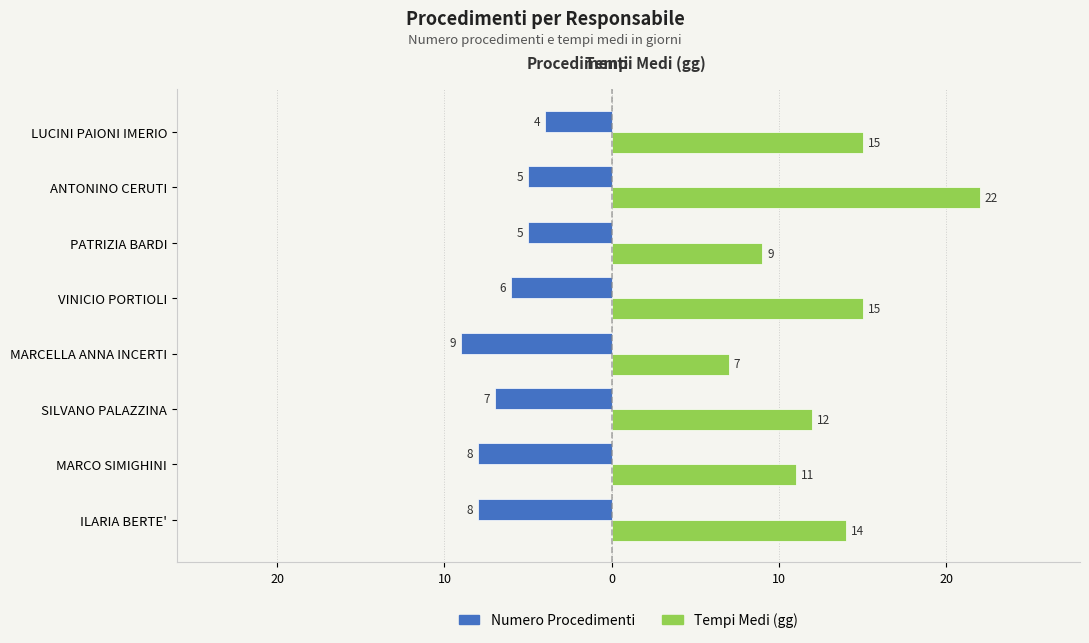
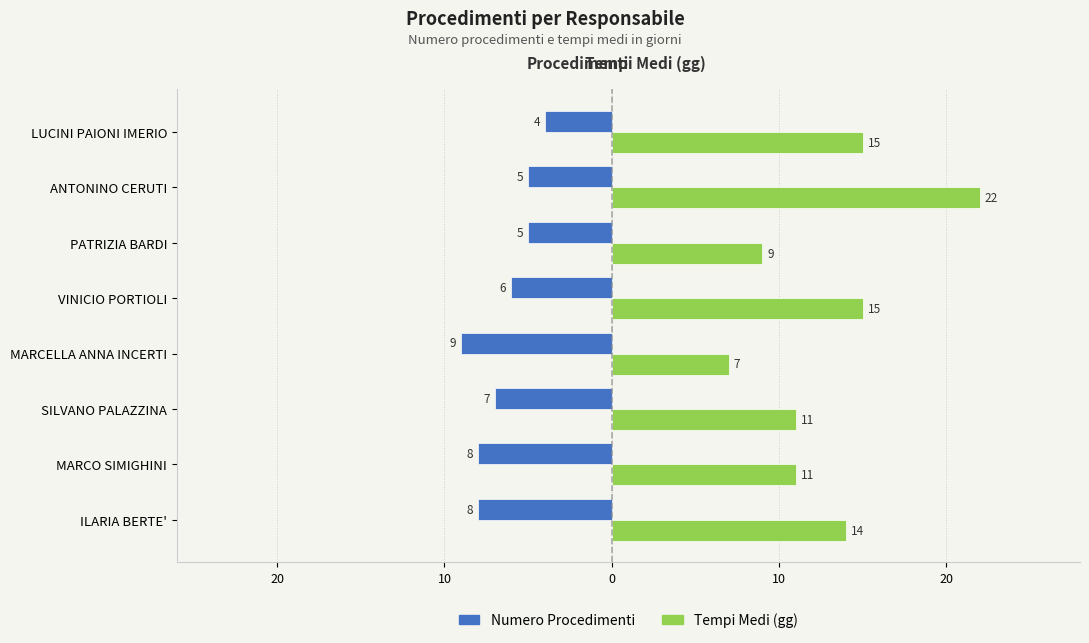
Tempi Medi (gg), SILVANO PALAZZINA: 12 -> 11
